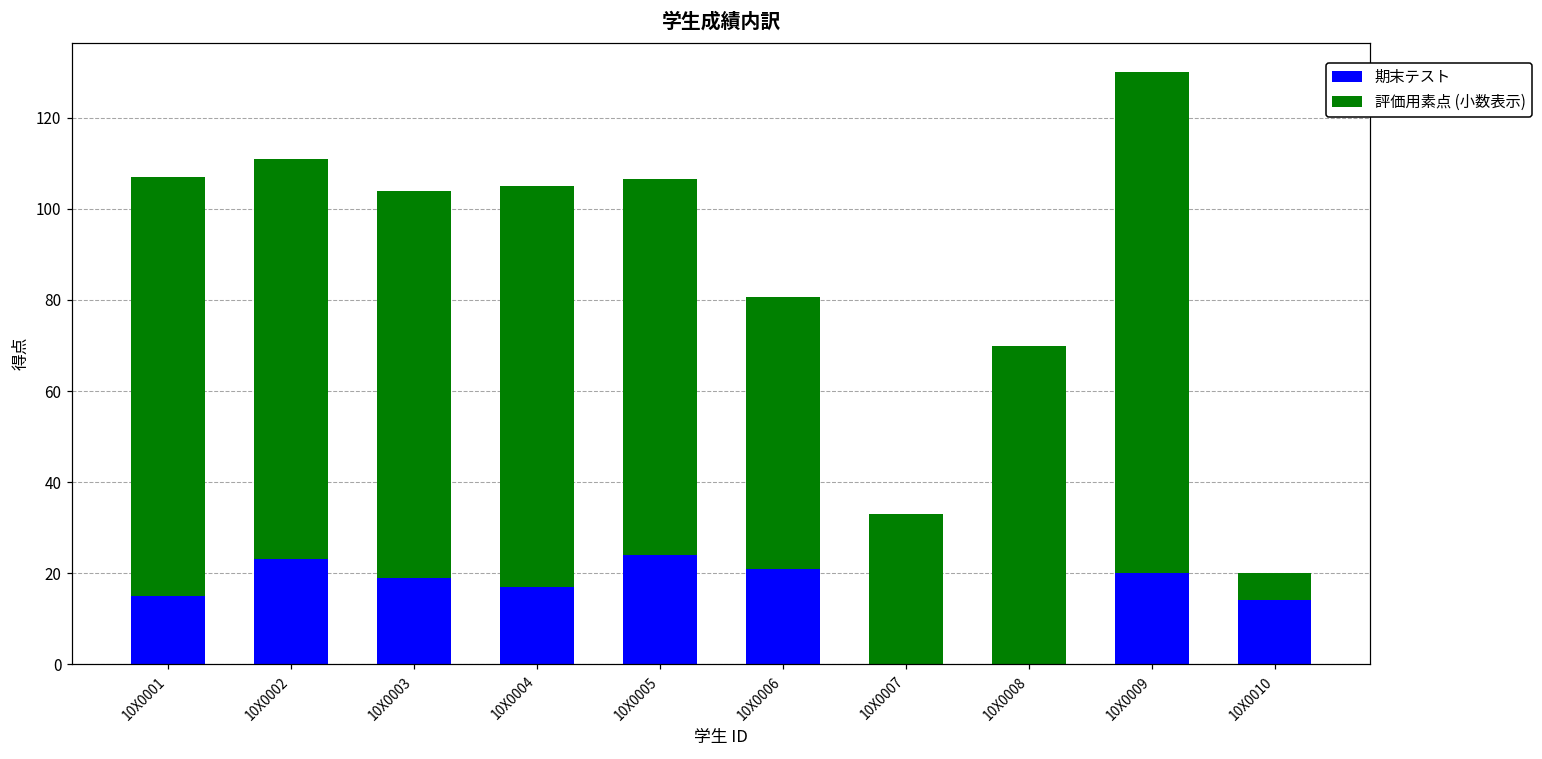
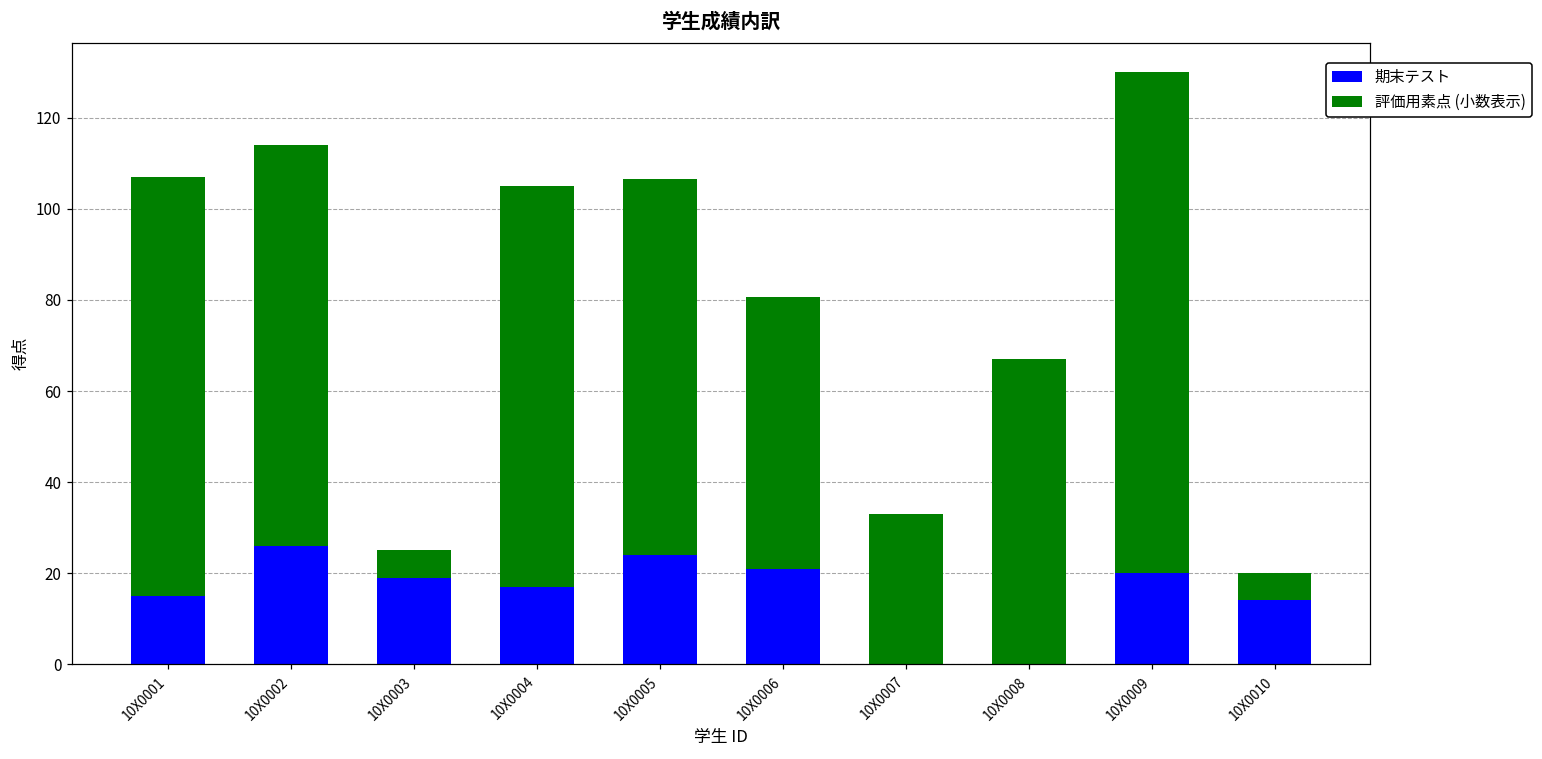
期末テスト, 10X0002: 23 -> 26
評価用素点 (小数表示), 10X0003: 85 -> 6
評価用素点 (小数表示), 10X0008: 70 -> 67
